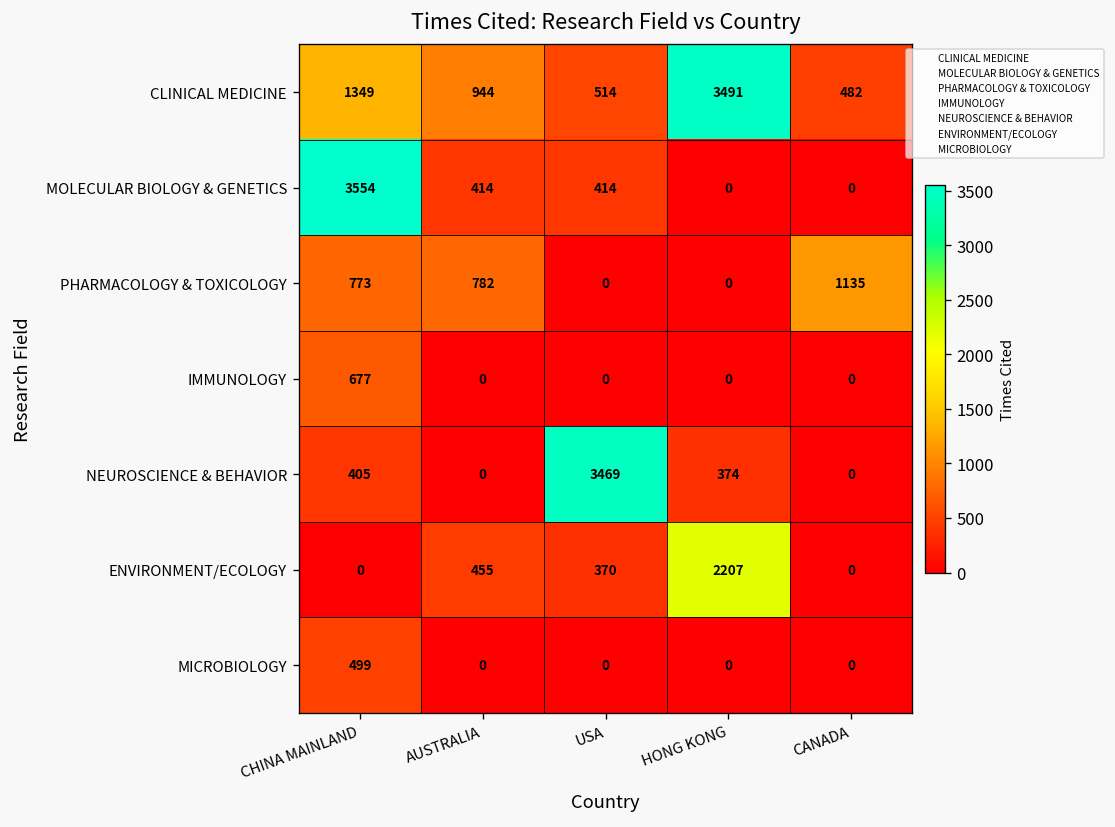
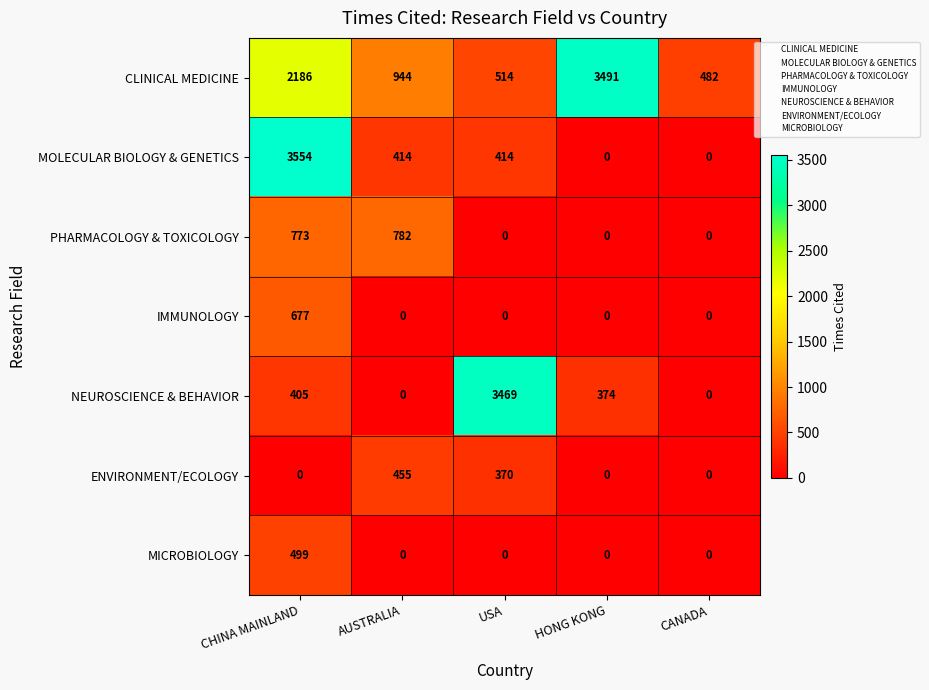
CLINICAL MEDICINE, CHINA MAINLAND: 1349 -> 2186
PHARMACOLOGY & TOXICOLOGY, CANADA: 1135 -> 0
ENVIRONMENT/ECOLOGY, HONG KONG: 2207 -> 0
